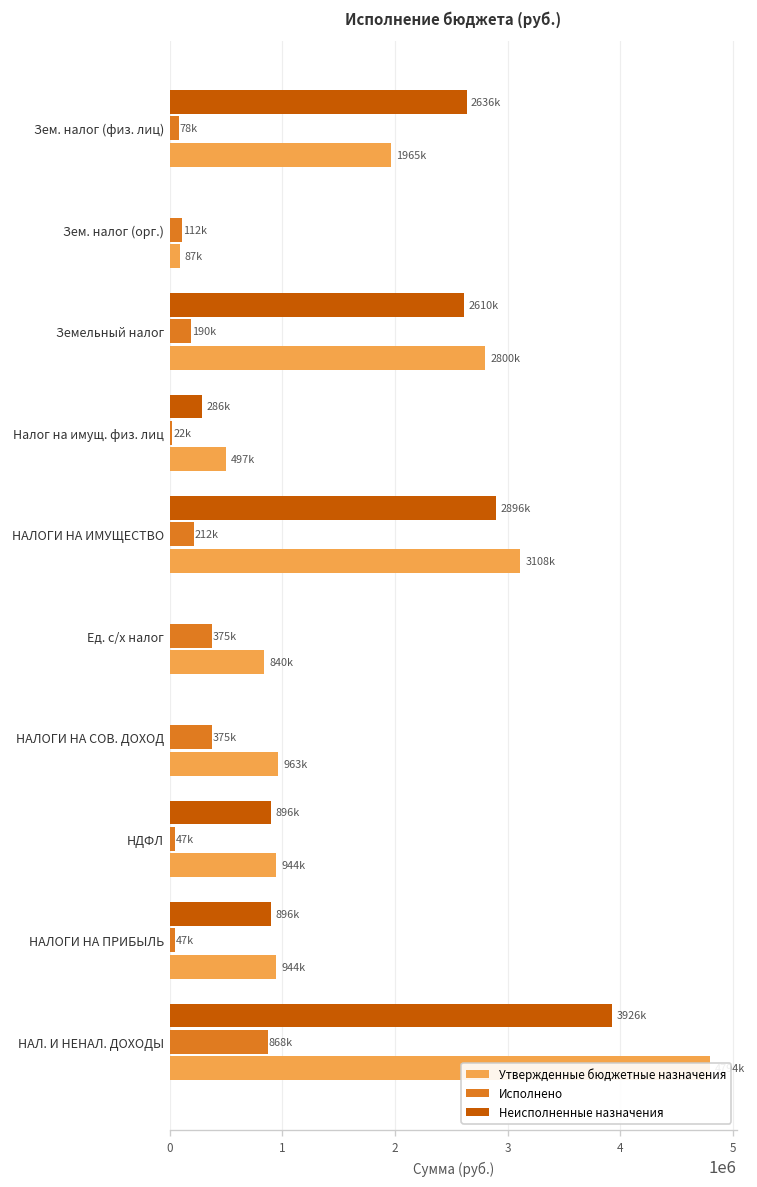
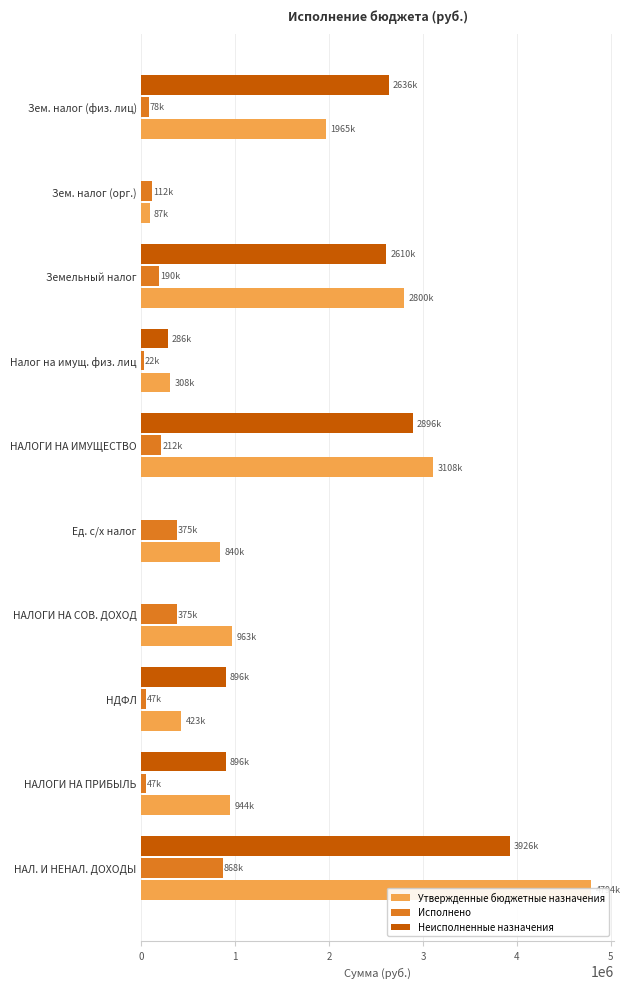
Утвержденные бюджетные назначения, Налог на имущ. физ. лиц: 497k -> 308k
Утвержденные бюджетные назначения, НДФЛ: 944k -> 423k
